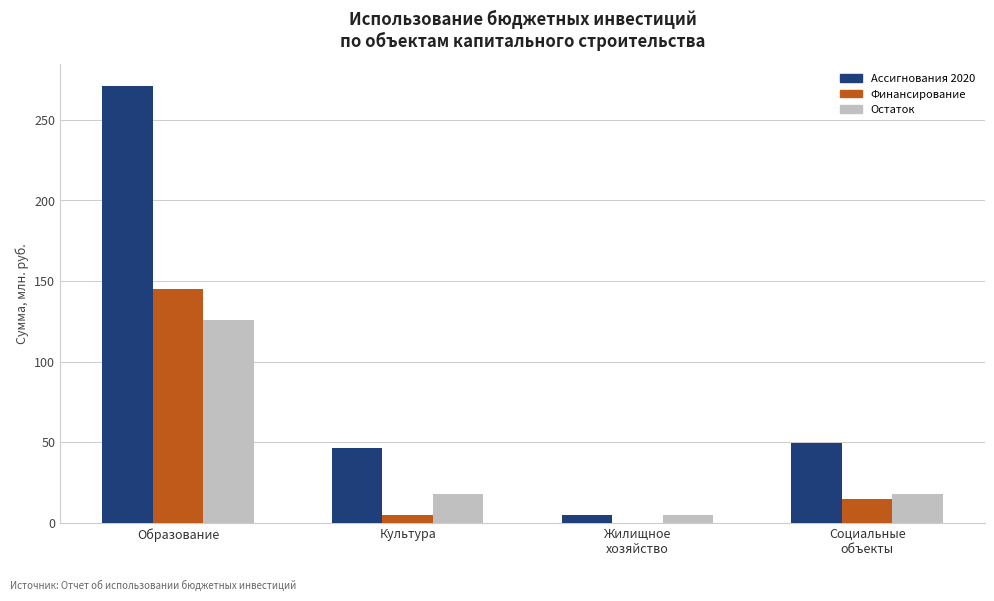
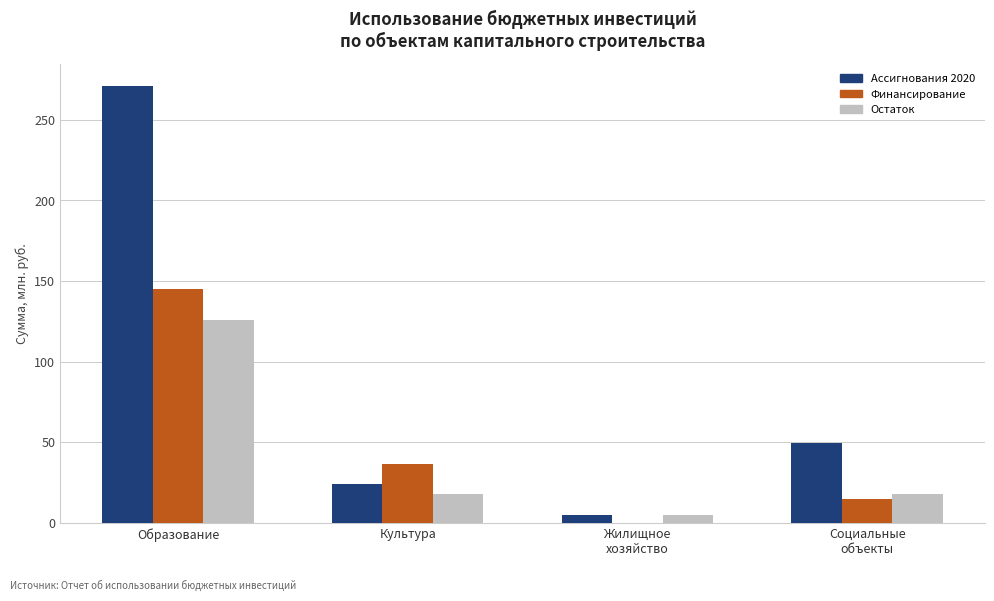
Ассигнования 2020, Культура: 46 -> 24
Финансирование, Культура: 5 -> 36
